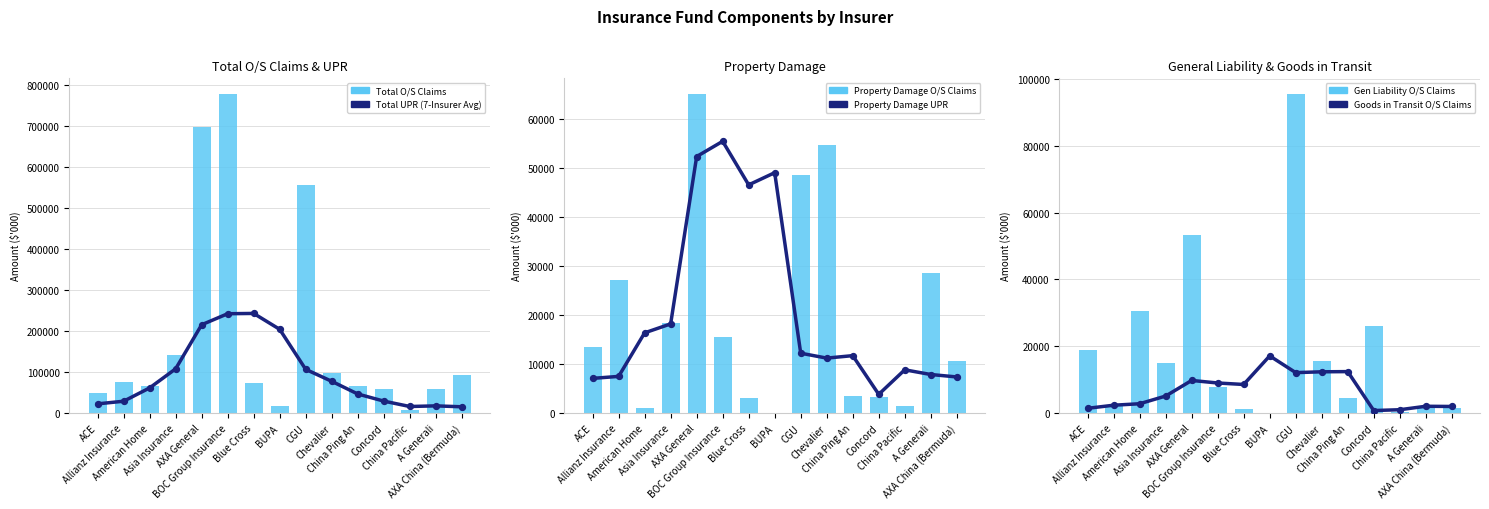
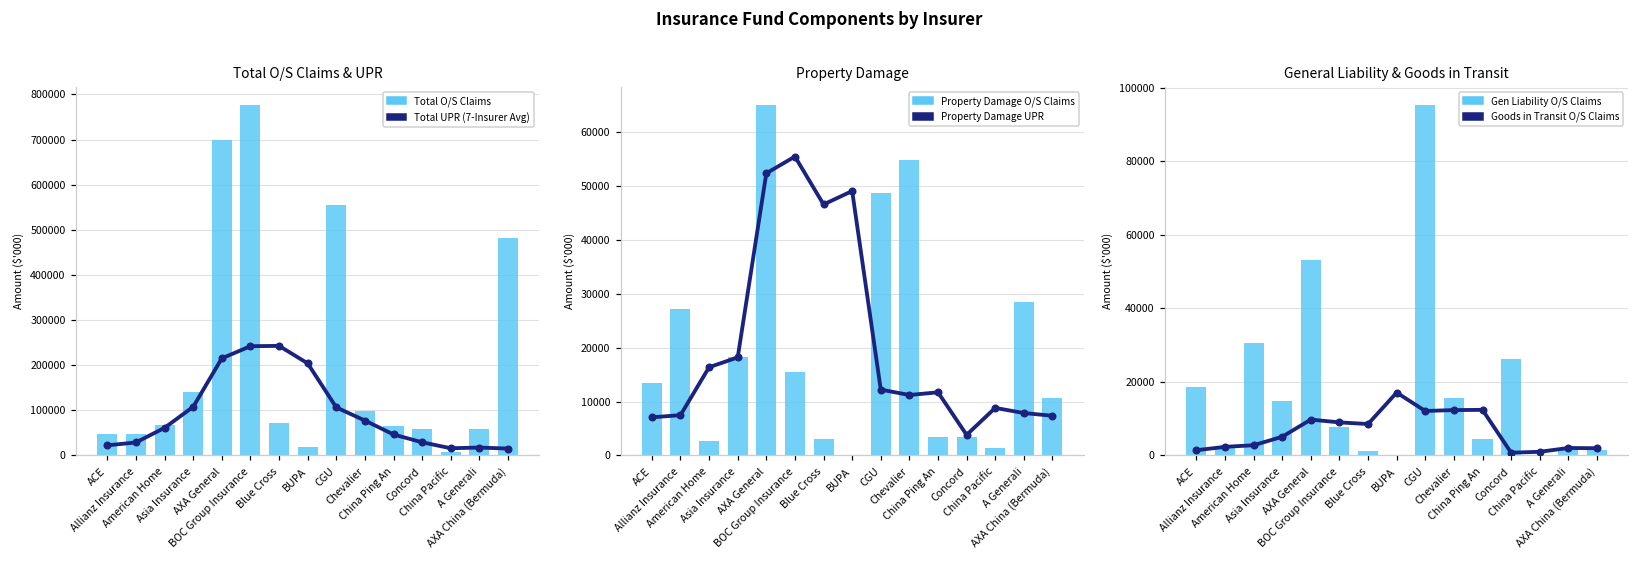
Total O/S Claims & UPR, Total O/S Claims, Allianz Insurance: 80000 -> 50000
Total O/S Claims & UPR, Total O/S Claims, AXA China (Bermuda): 90000 -> 480000
Property Damage, Property Damage O/S Claims, American Home: 1000 -> 3000
